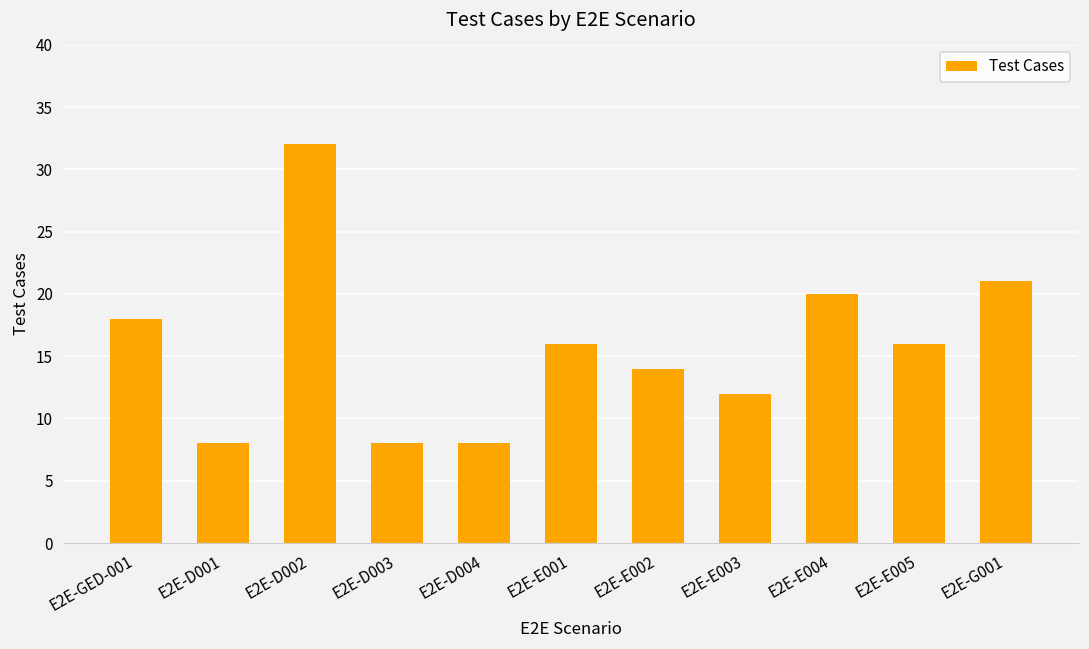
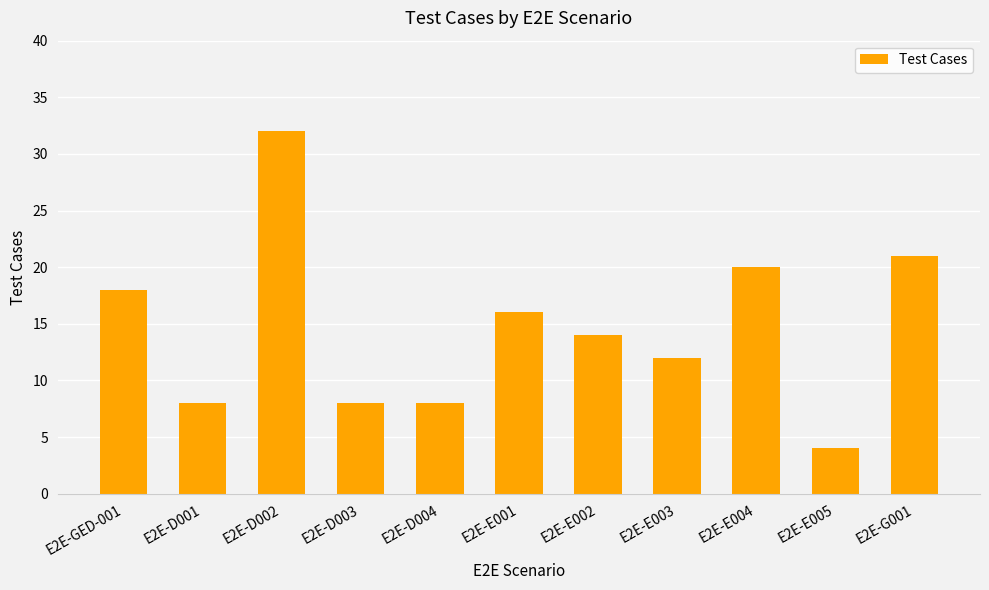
E2E-E005: 16 -> 4
